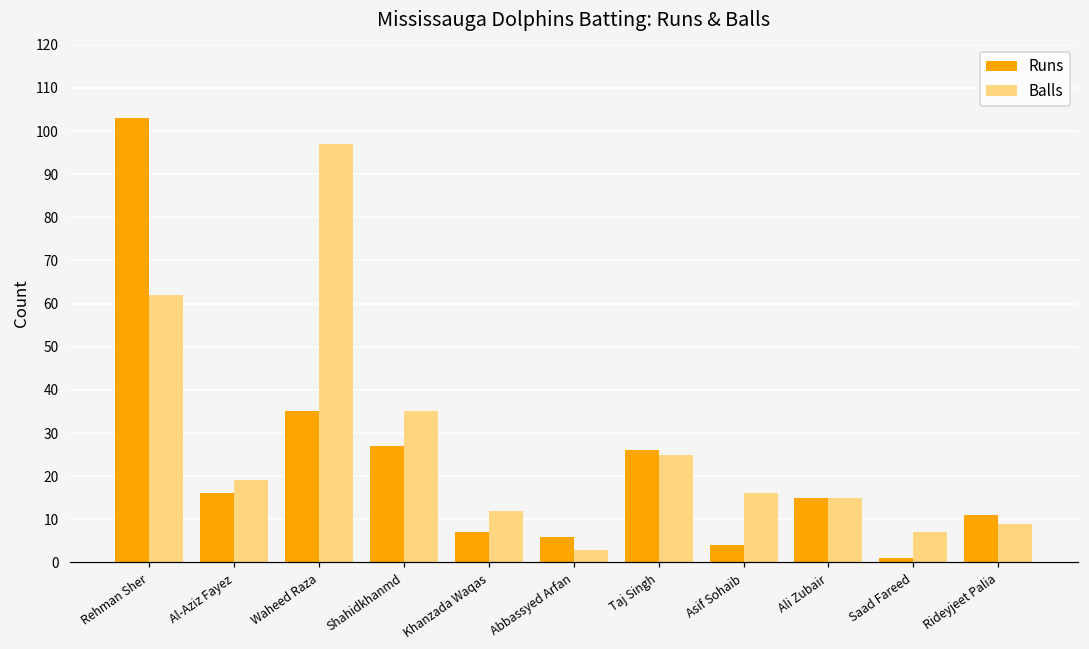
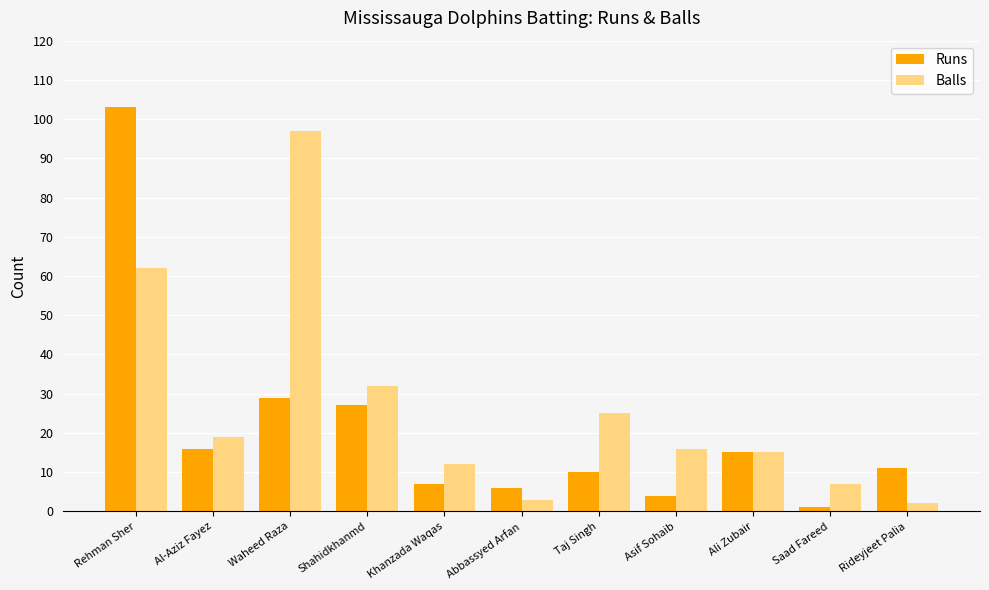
Runs, Waheed Raza: 35 -> 29
Balls, Shahidkhanmd: 35 -> 32
Runs, Taj Singh: 26 -> 10
Balls, Rideyjeet Palia: 9 -> 2
